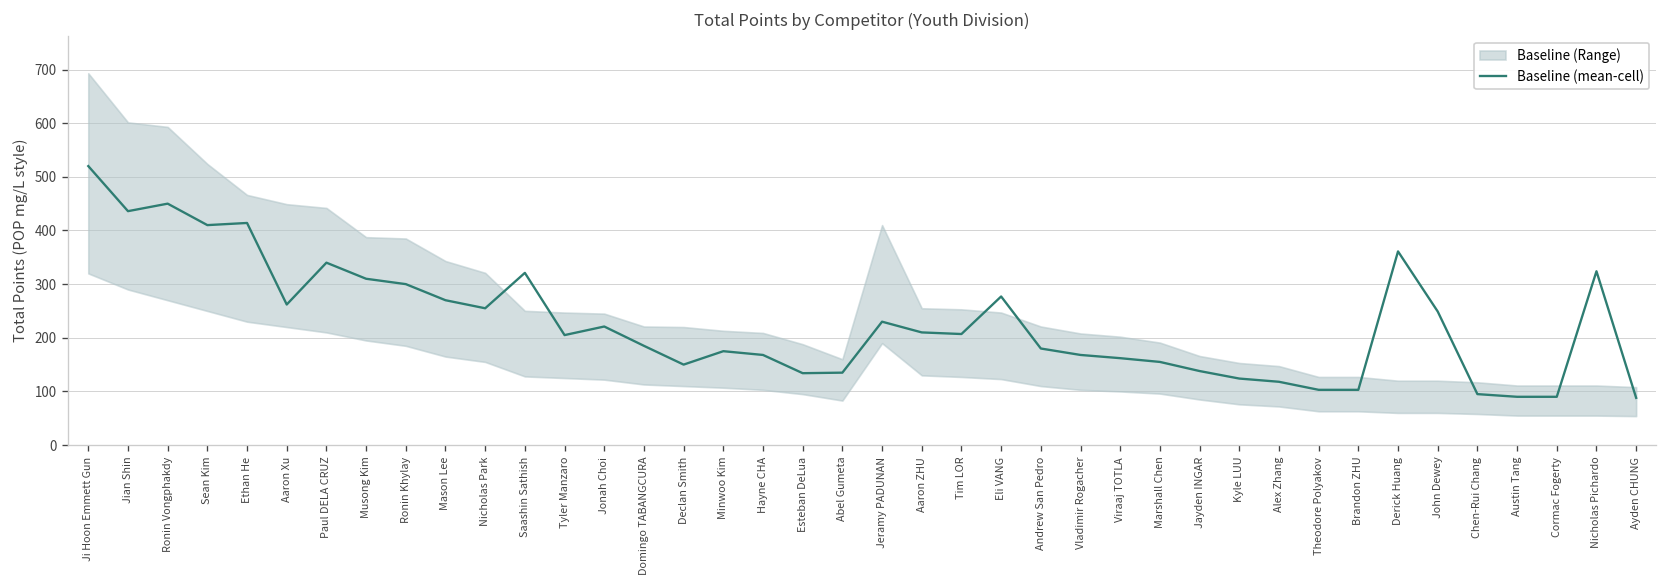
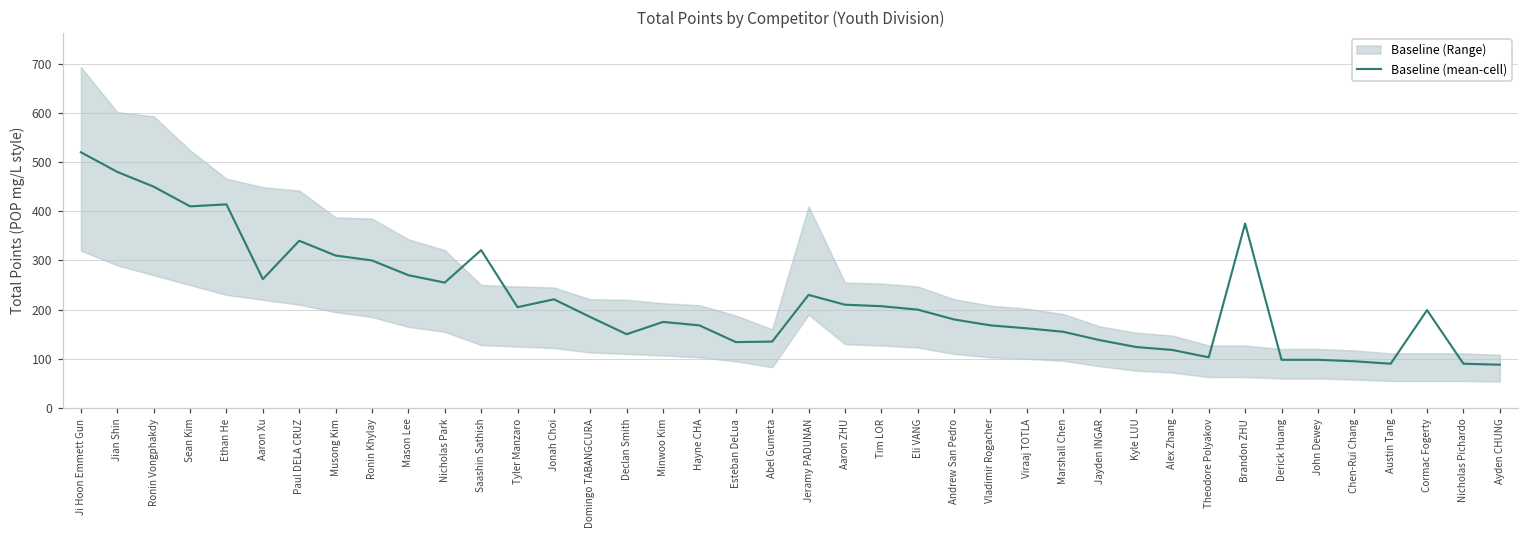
Baseline (mean-cell), Jian Shin: 440 -> 480
Baseline (mean-cell), Eli VANG: 280 -> 200
Baseline (mean-cell), Brandon ZHU: 100 -> 380
Baseline (mean-cell), Derick Huang: 360 -> 100
Baseline (mean-cell), John Dewey: 250 -> 100
Baseline (mean-cell), Cormac Fogerty: 90 -> 200
Baseline (mean-cell), Nicholas Pichardo: 320 -> 90
